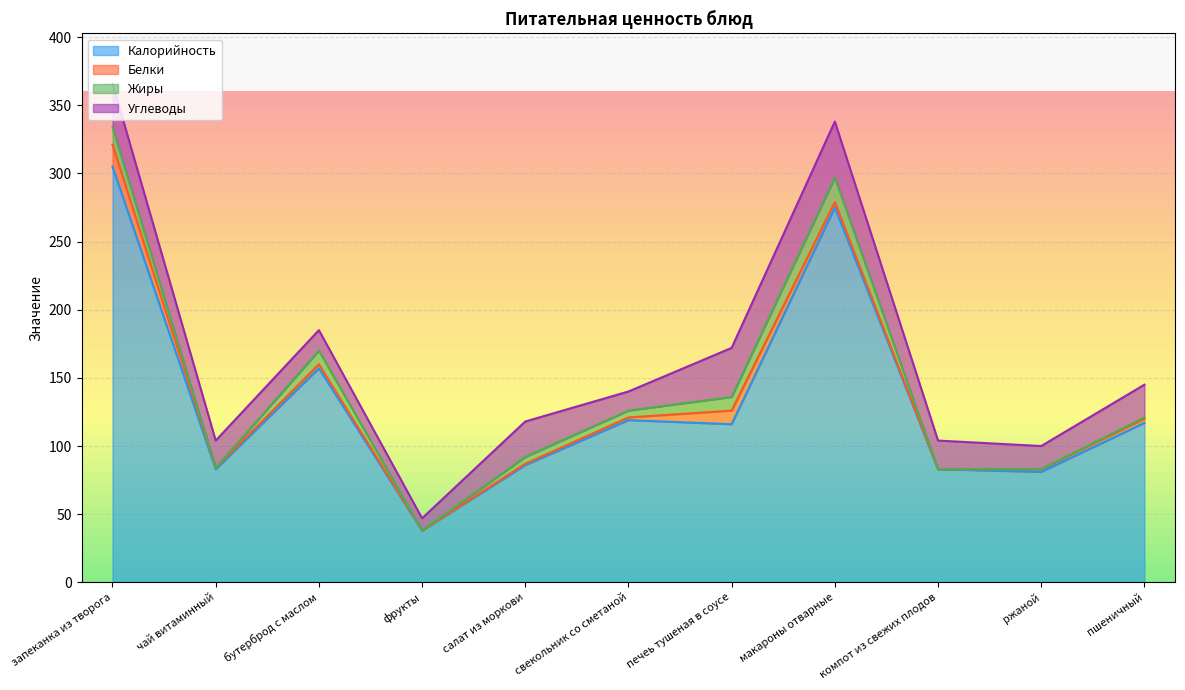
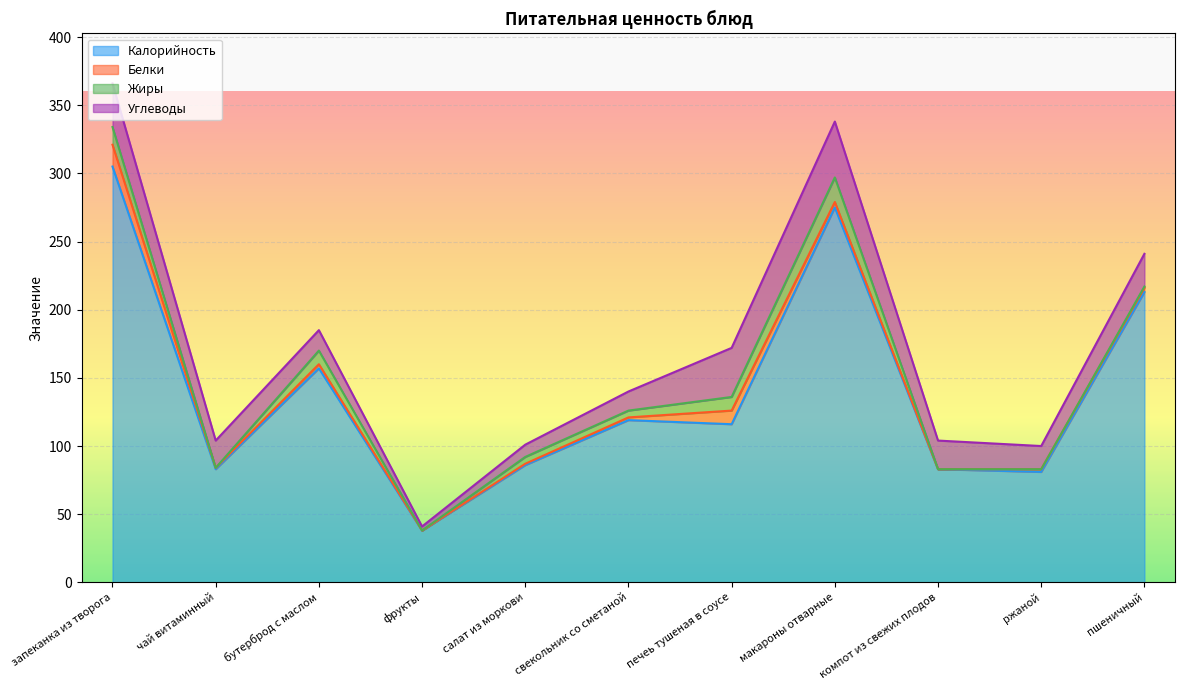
Углеводы, фрукты: 9 -> 3
Углеводы, салат из моркови: 26 -> 9
Калорийность, пшеничный: 117 -> 213
